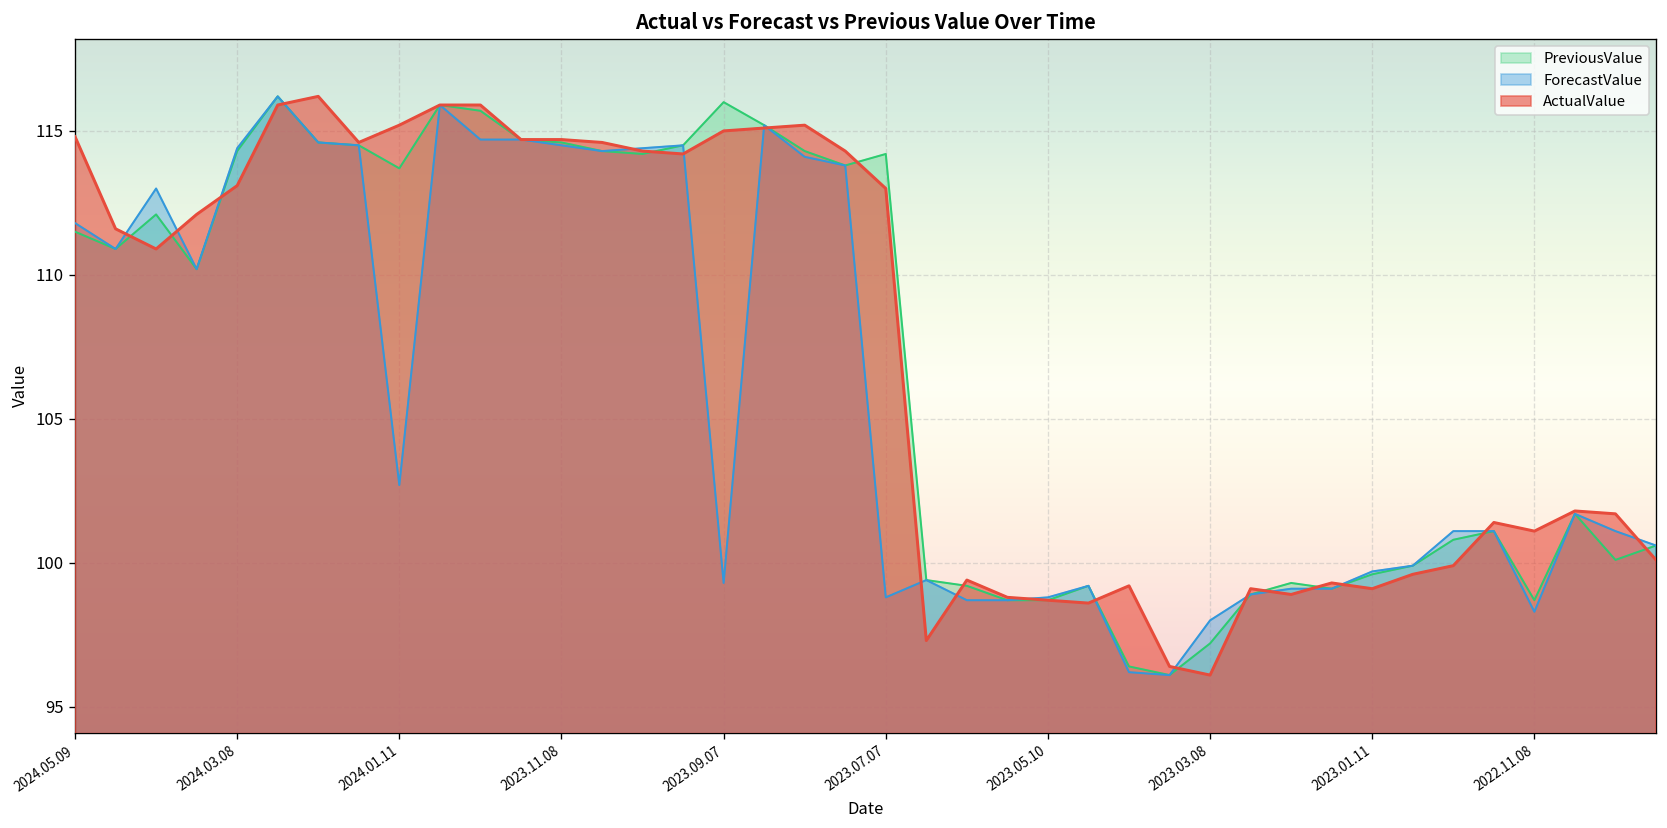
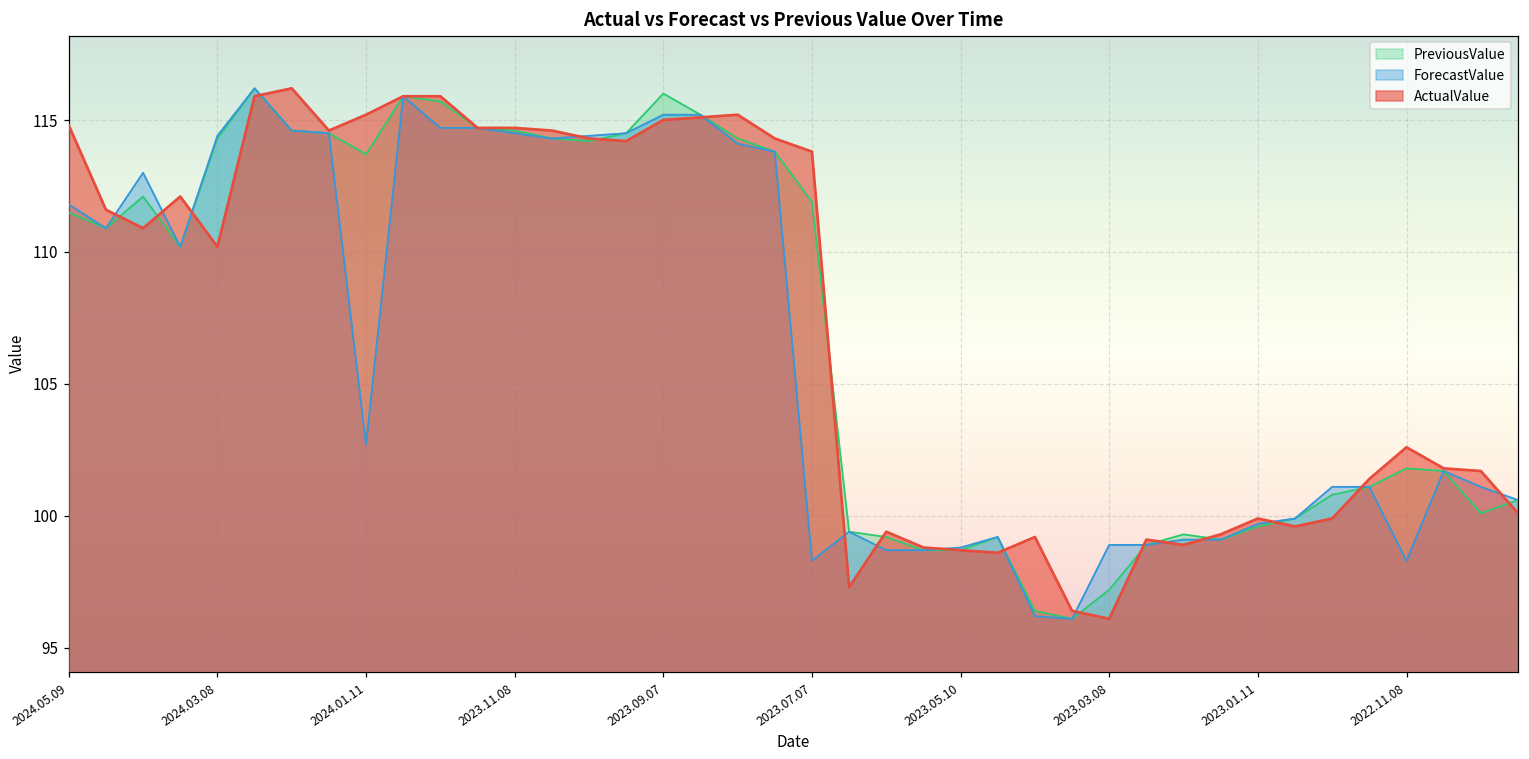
ActualValue, 2024.03.08: 113.1 -> 110.2
ForecastValue, 2023.09.07: 99.3 -> 115.2
PreviousValue, 2023.07.07: 114.2 -> 111.9
ForecastValue, 2023.07.07: 98.8 -> 98.3
ActualValue, 2023.07.07: 113.0 -> 113.8
ForecastValue, 2023.03.08: 98.0 -> 98.9
ActualValue, 2023.01.11: 99.1 -> 99.9
PreviousValue, 2022.11.08: 98.7 -> 101.8
ActualValue, 2022.11.08: 101.1 -> 102.6
